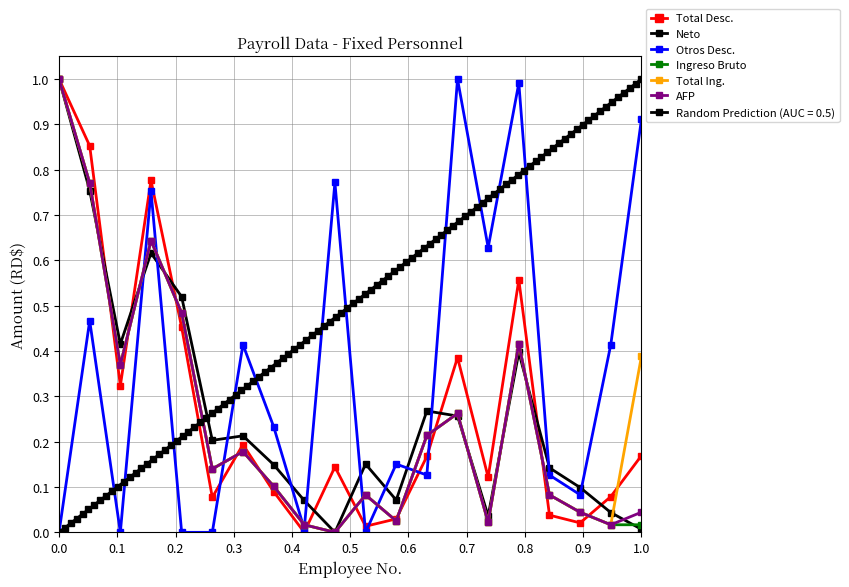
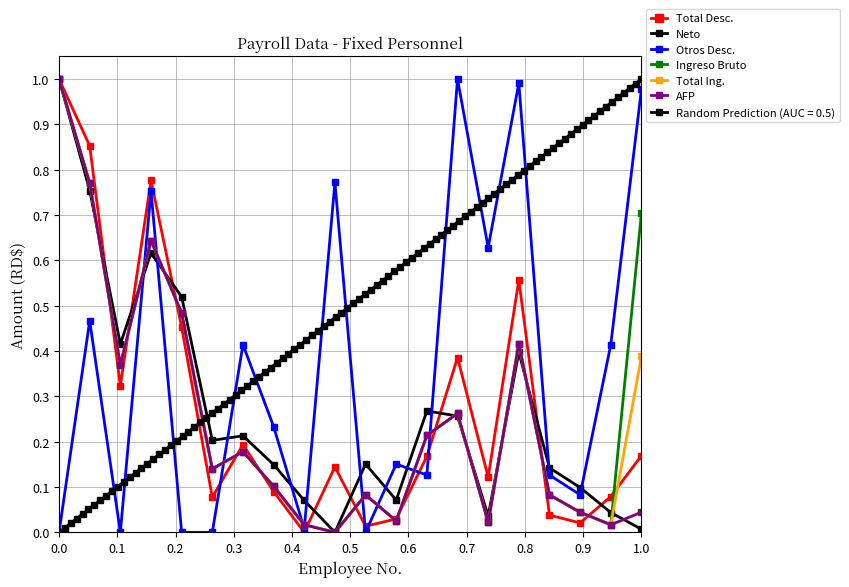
Otros Desc., 1.0: 0.91 -> 0.98
Ingreso Bruto, 1.0: 0.02 -> 0.70
